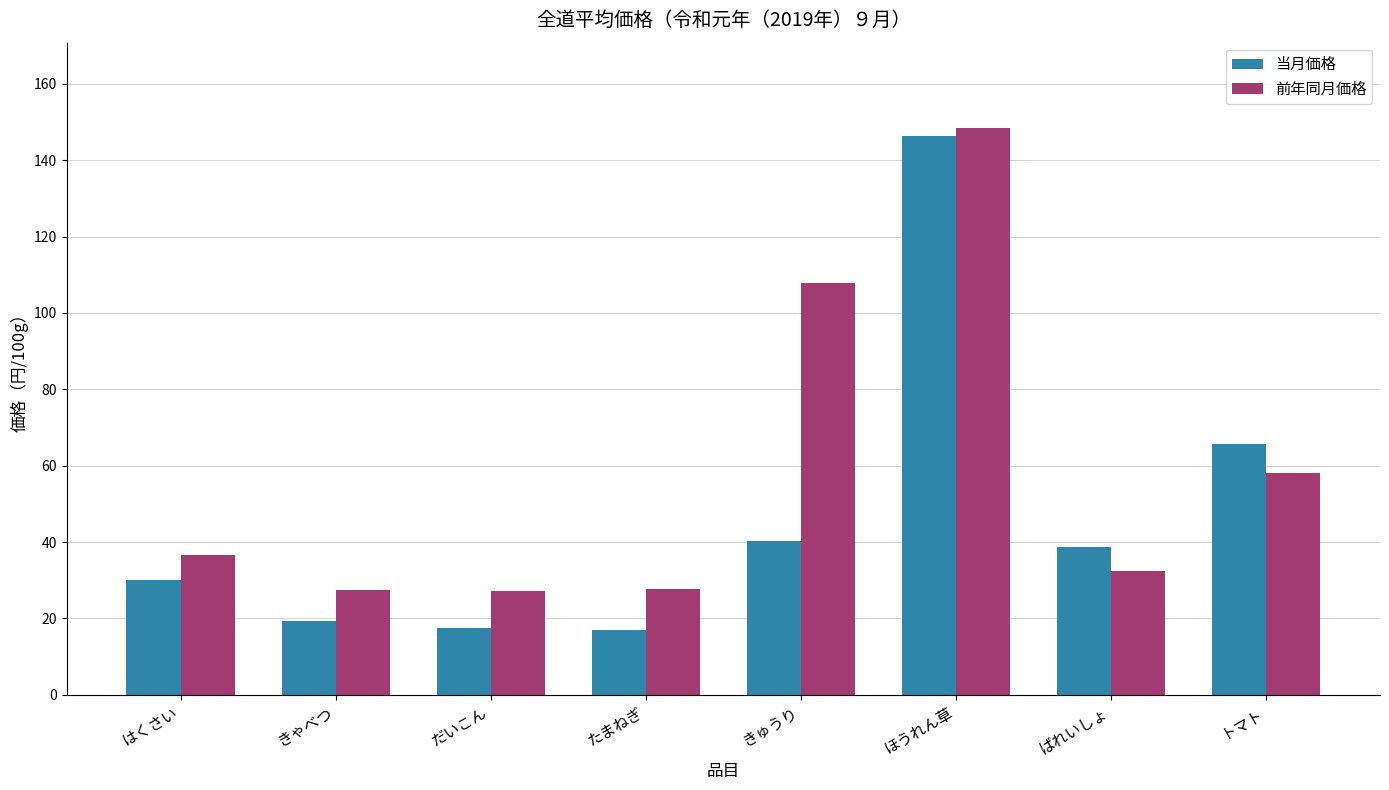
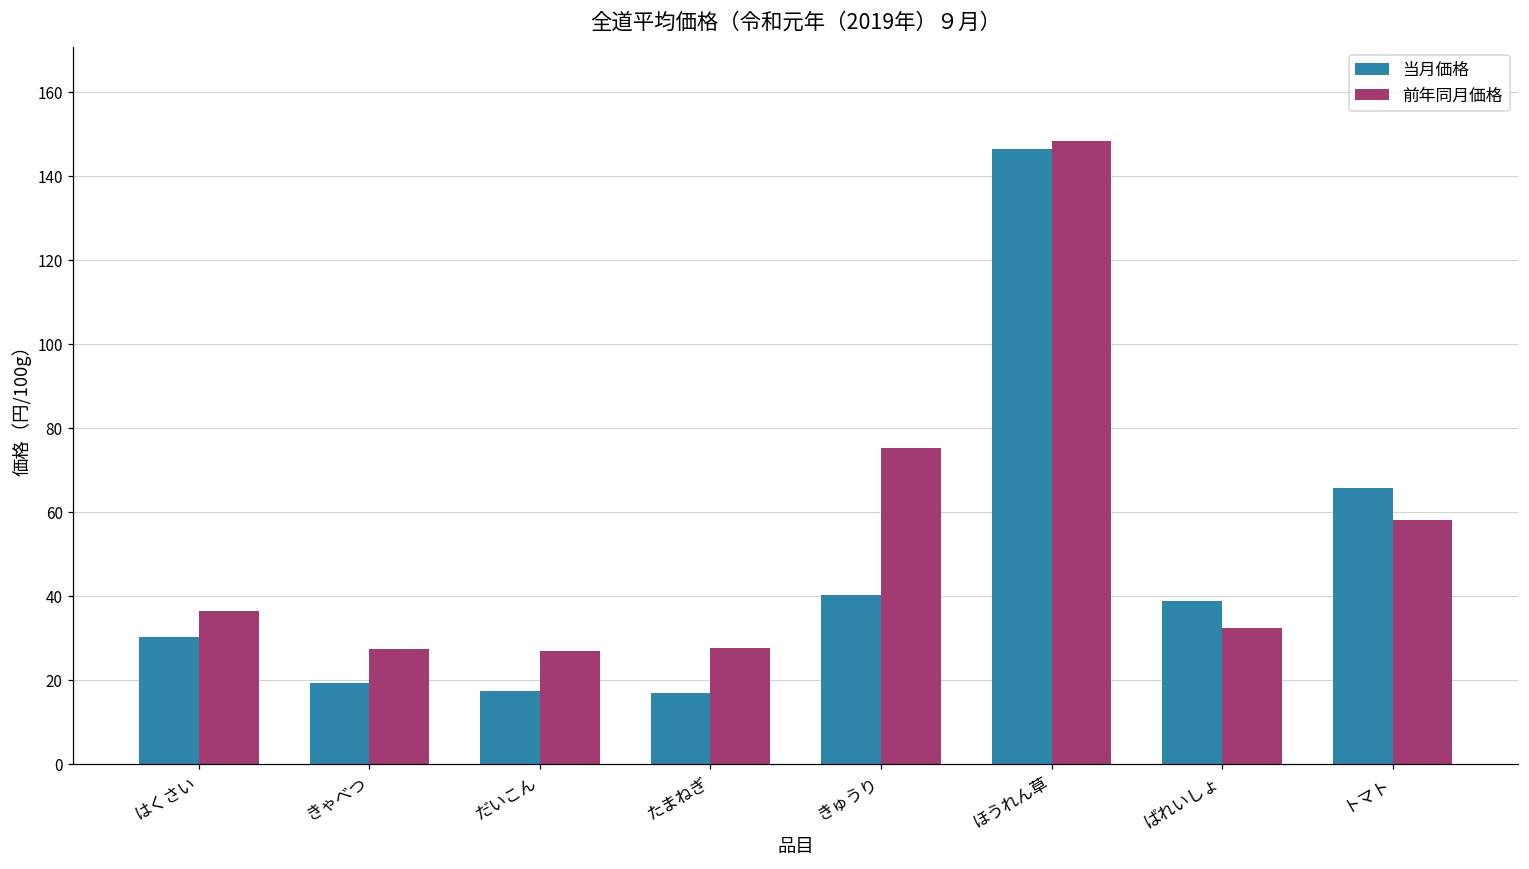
前年同月価格, きゅうり: 108 -> 75
